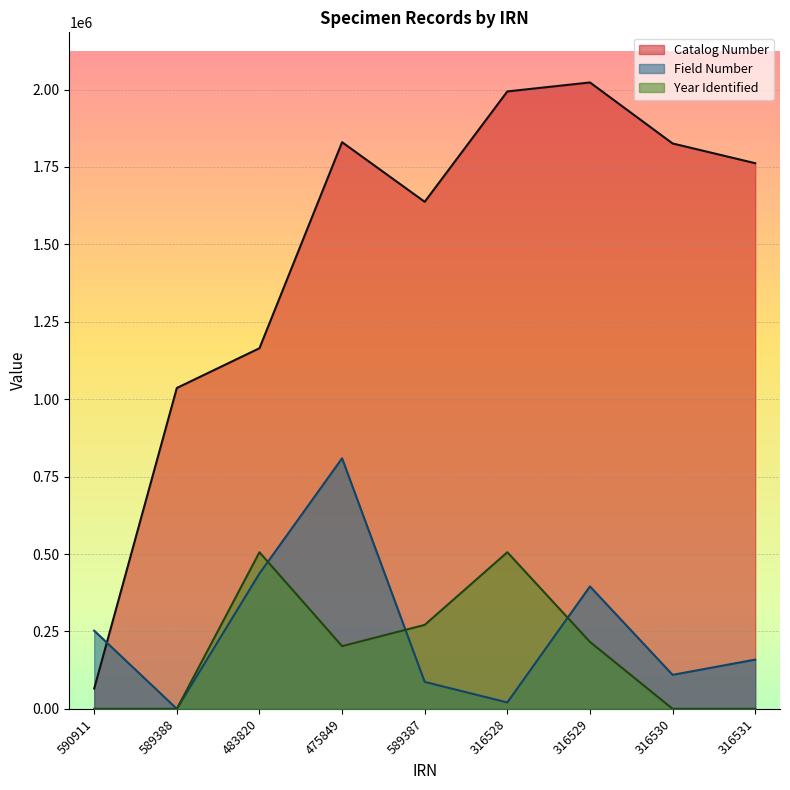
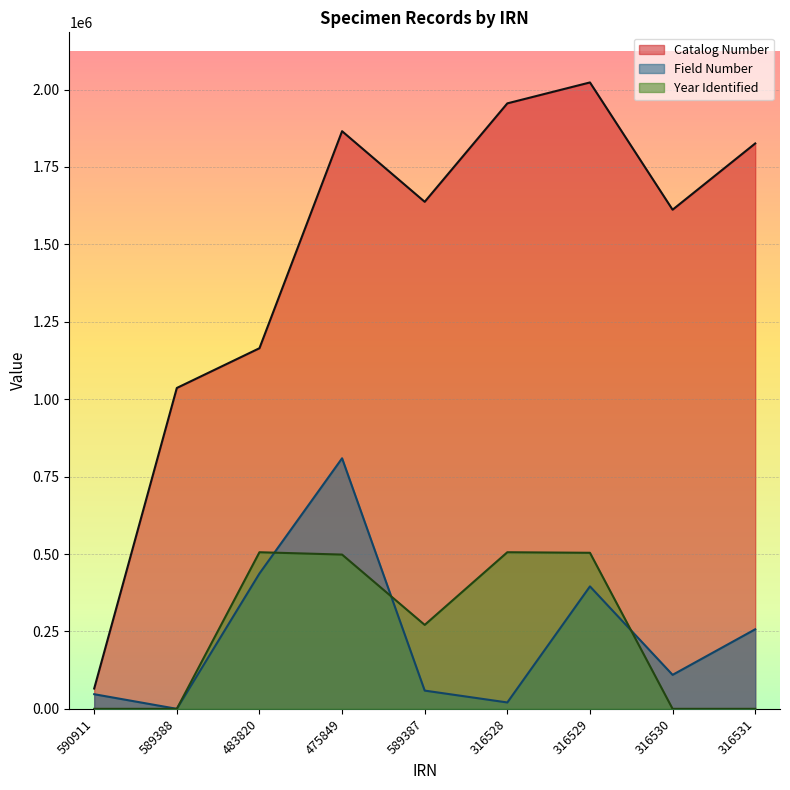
Field Number, 590911: 250000 -> 50000
Catalog Number, 475849: 1830000 -> 1870000
Year Identified, 475849: 200000 -> 500000
Field Number, 589387: 90000 -> 60000
Catalog Number, 316528: 1990000 -> 1960000
Year Identified, 316529: 220000 -> 500000
Catalog Number, 316530: 1830000 -> 1610000
Catalog Number, 316531: 1760000 -> 1830000
Field Number, 316531: 160000 -> 260000
